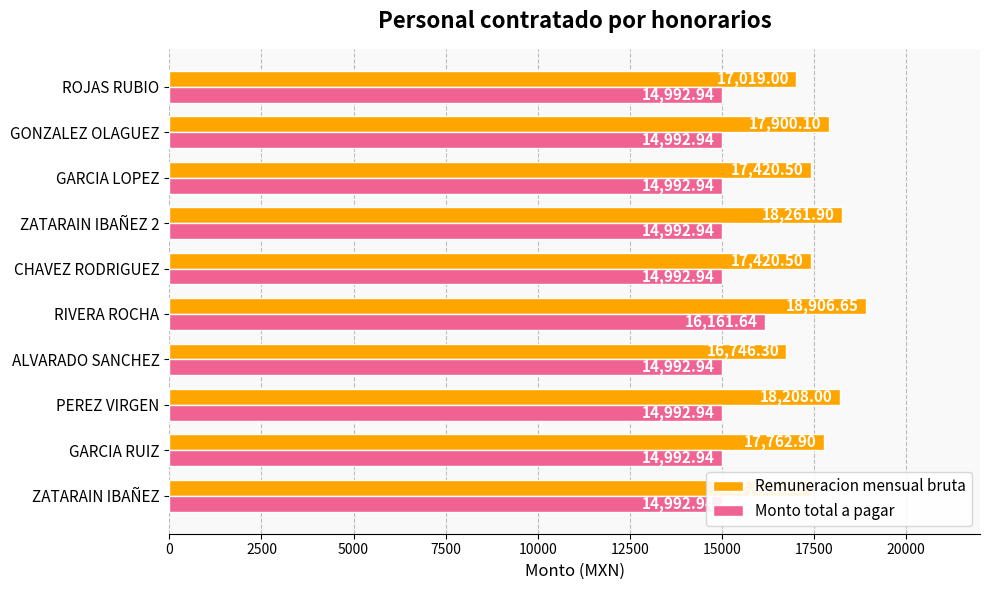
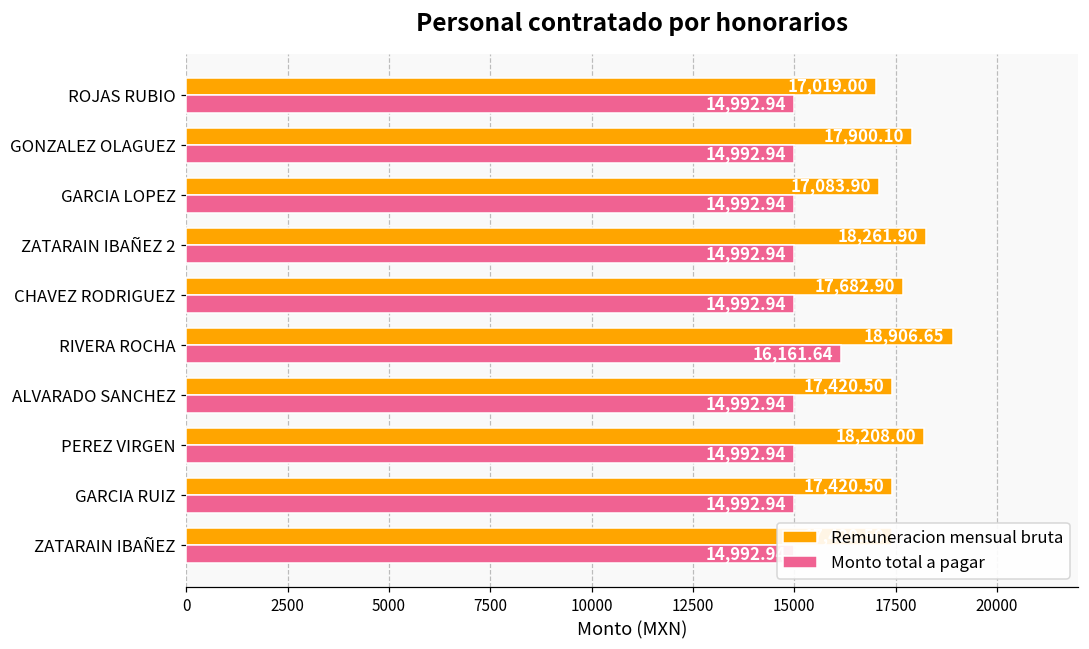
Remuneracion mensual bruta, GARCIA LOPEZ: 17,420.50 -> 17,083.90
Remuneracion mensual bruta, CHAVEZ RODRIGUEZ: 17,420.50 -> 17,682.90
Remuneracion mensual bruta, ALVARADO SANCHEZ: 16,746.30 -> 17,420.50
Remuneracion mensual bruta, GARCIA RUIZ: 17,762.90 -> 17,420.50
